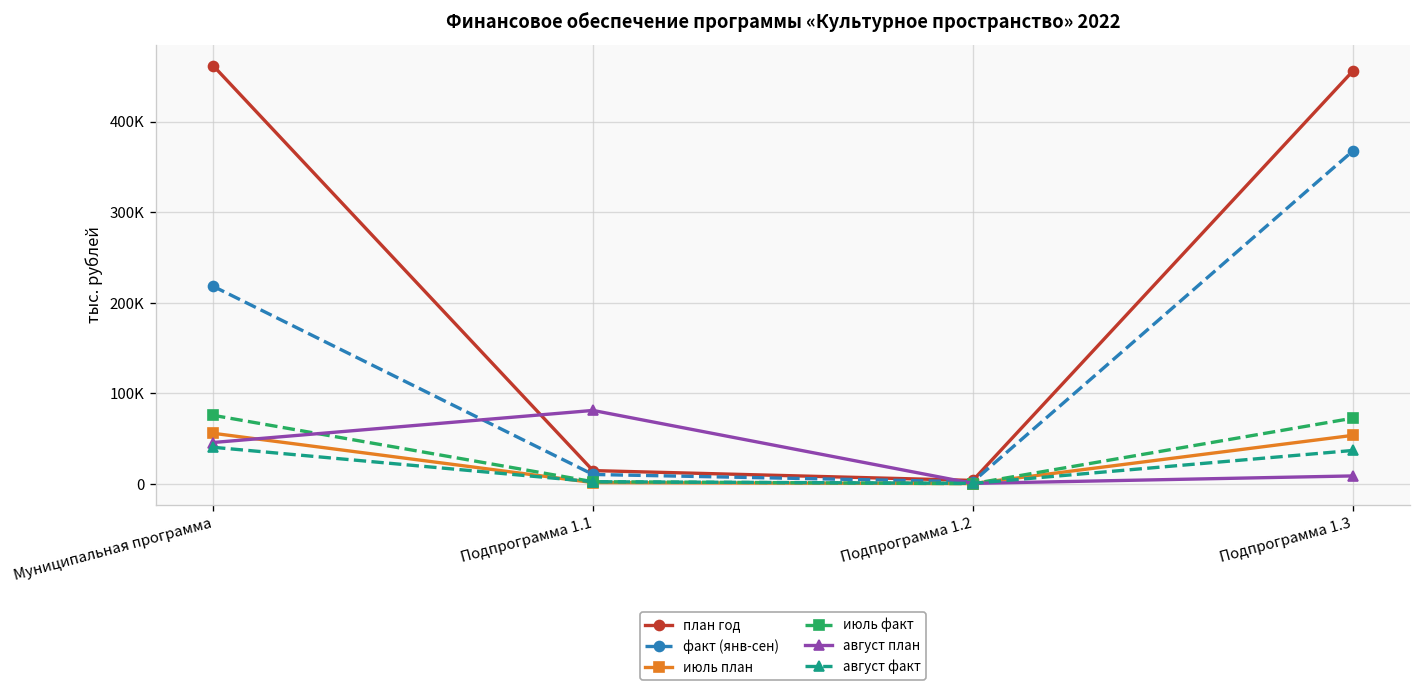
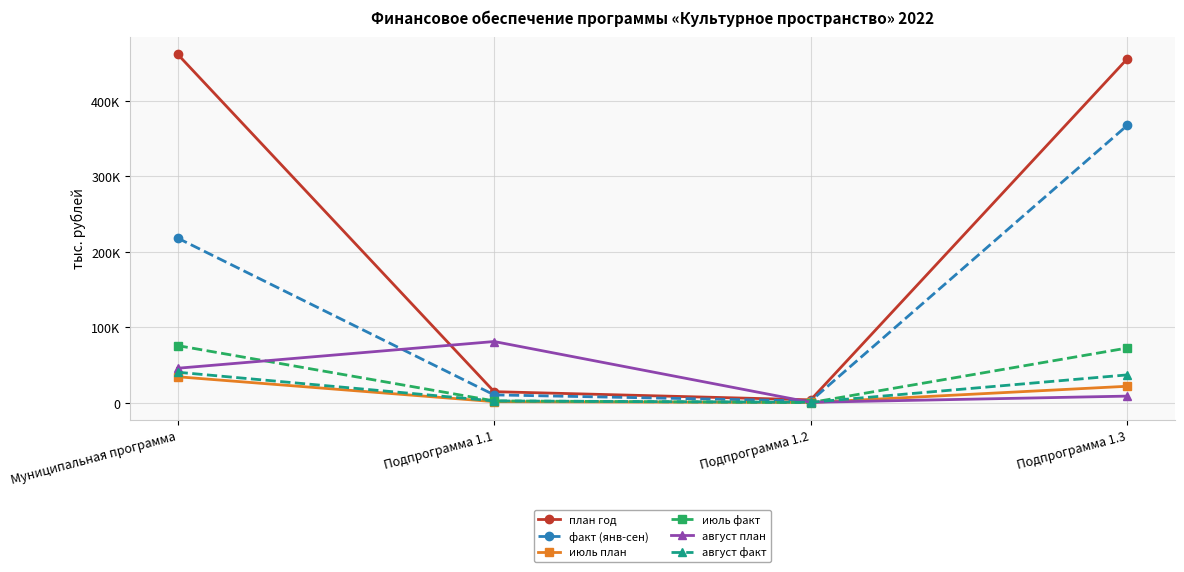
июль план, Муниципальная программа: 60000 -> 30000
июль план, Подпрограмма 1.3: 50000 -> 20000
